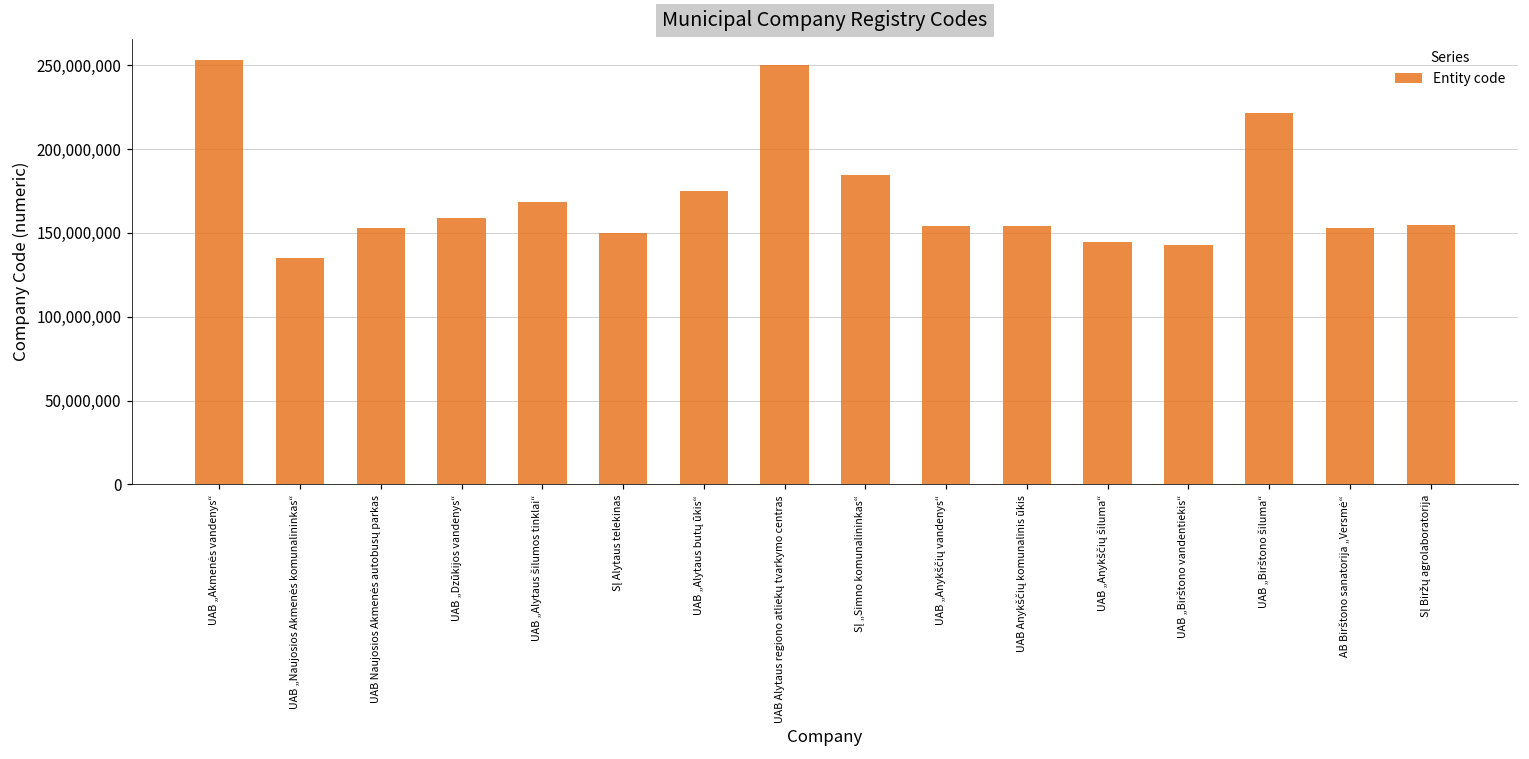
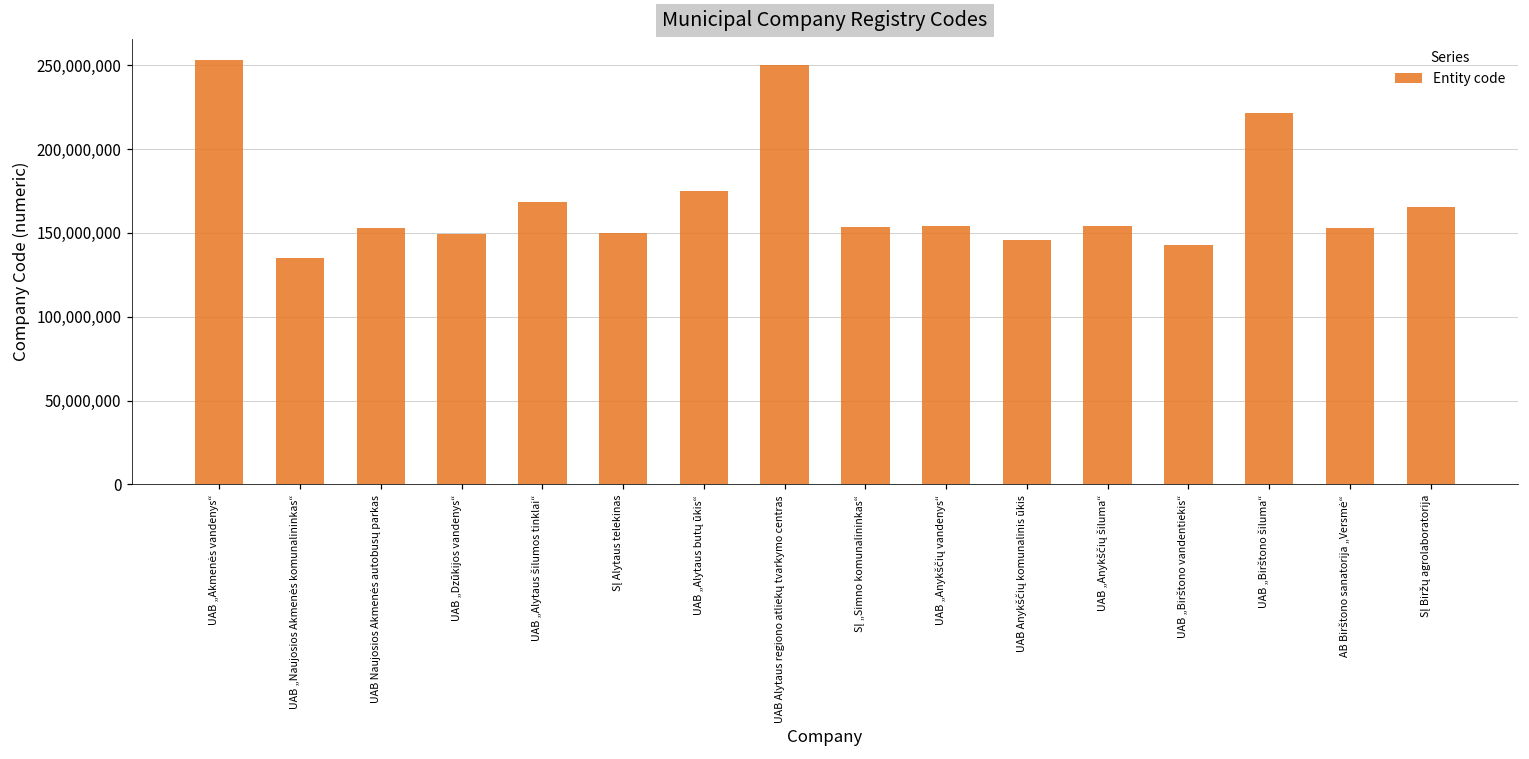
UAB „Dzūkijos vandenys“: 159,000,000 -> 150,000,000
SĮ „Simno komunalininkas“: 185,000,000 -> 154,000,000
UAB Anykščių komunalinis ūkis: 154,000,000 -> 146,000,000
UAB „Anykščių šiluma“: 145,000,000 -> 154,000,000
SĮ Biržų agrolaboratorija: 155,000,000 -> 166,000,000
